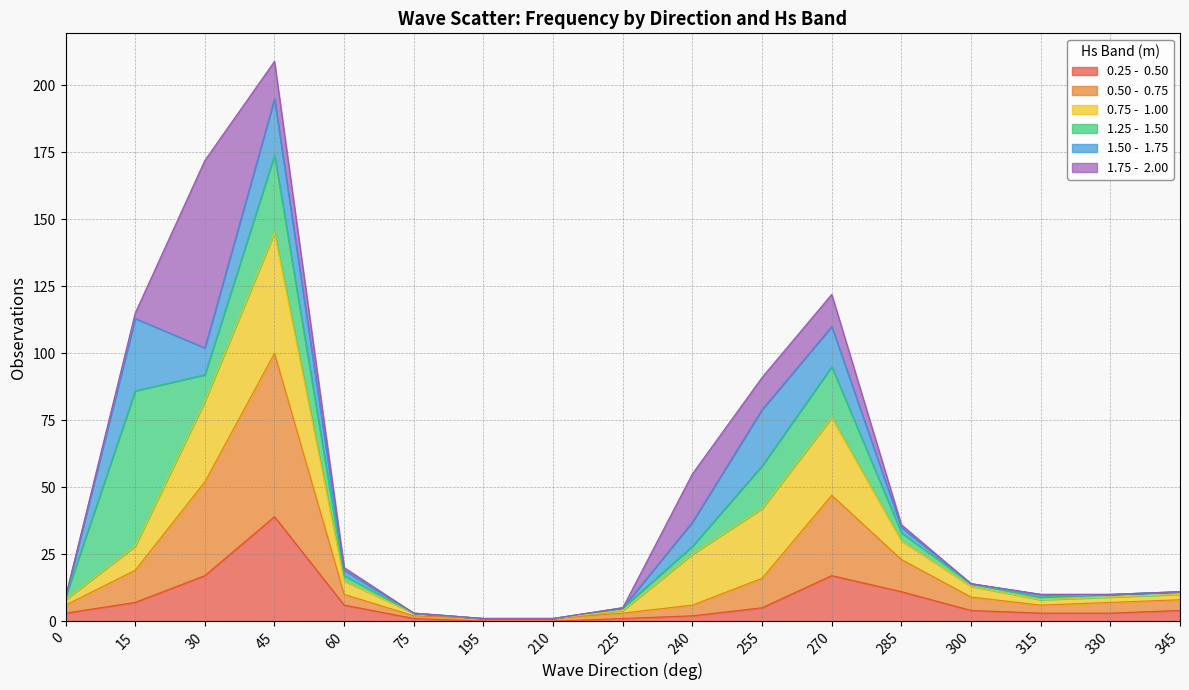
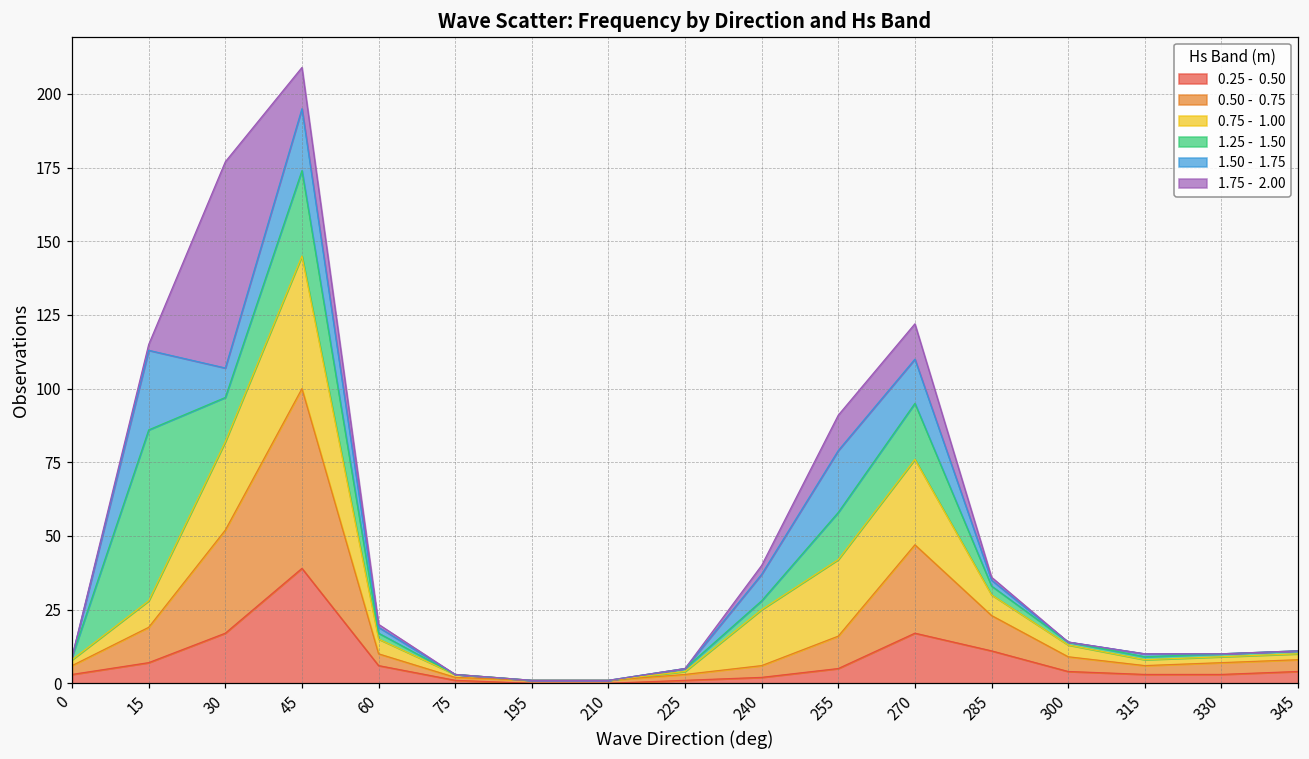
1.25 - 1.50, 30: 10 -> 15
1.75 - 2.00, 240: 18 -> 3
